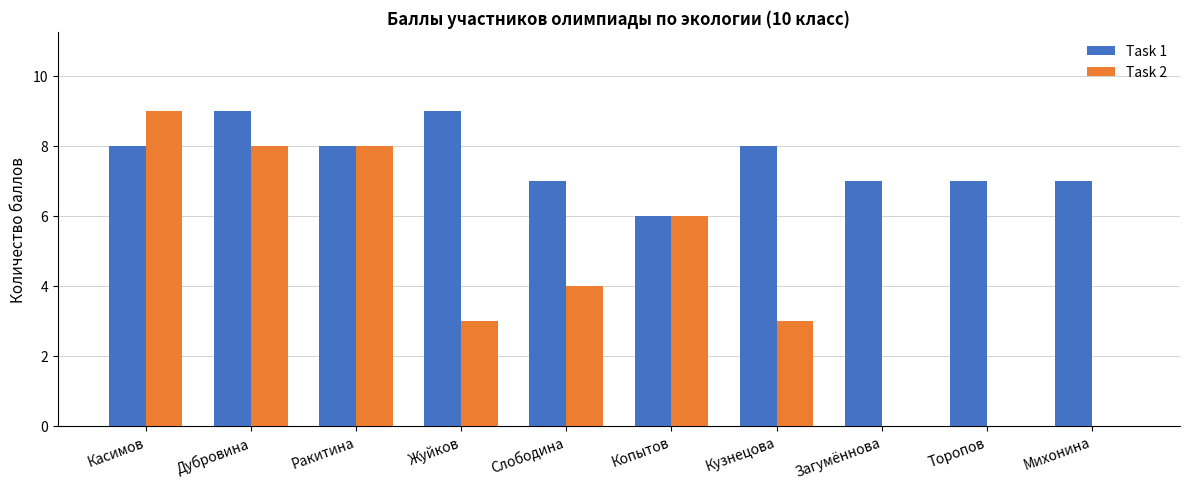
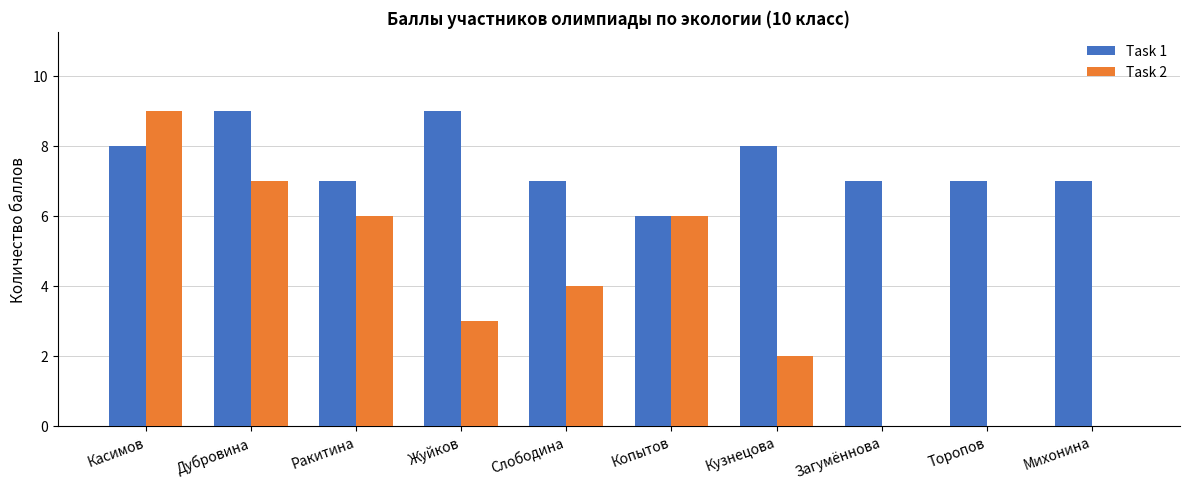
Task 2, Дубровина: 8 -> 7
Task 1, Ракитина: 8 -> 7
Task 2, Ракитина: 8 -> 6
Task 2, Кузнецова: 3 -> 2
